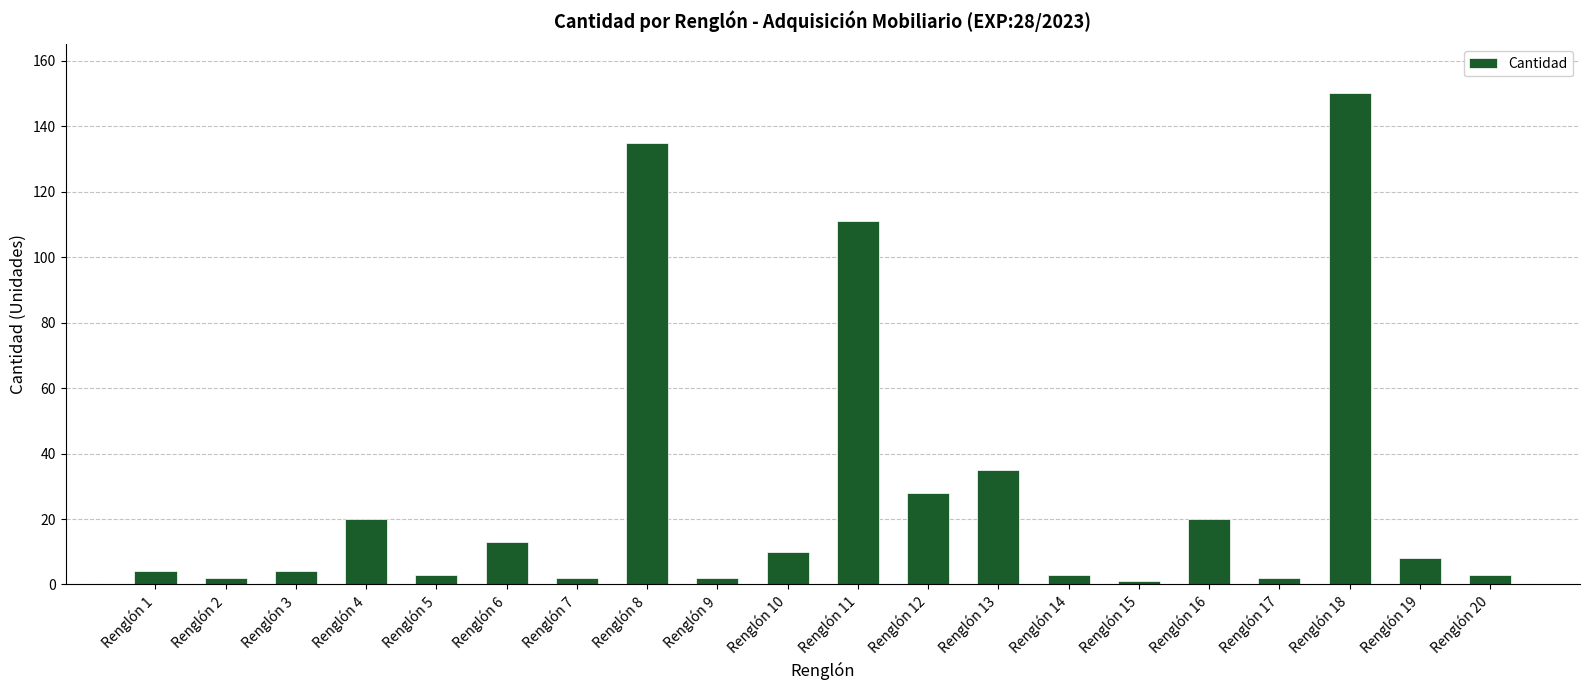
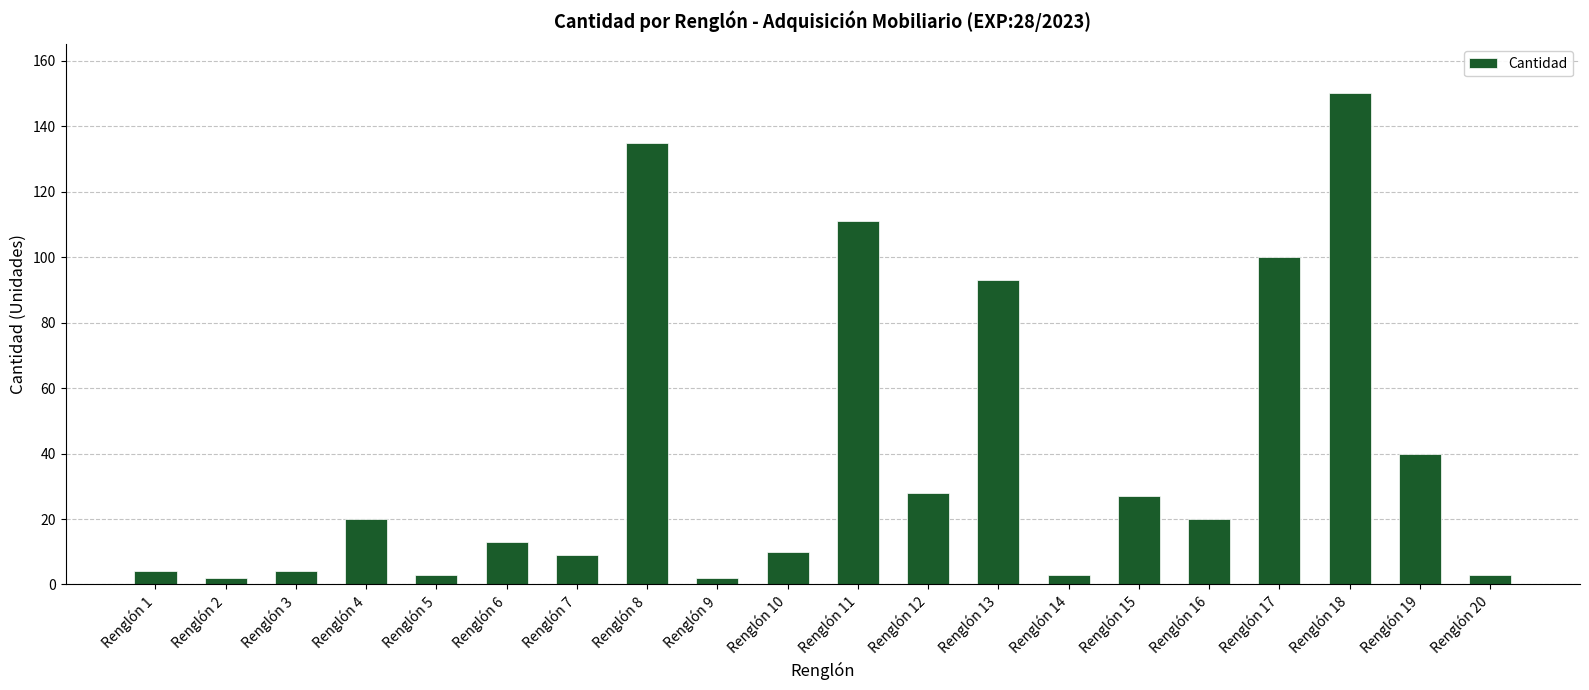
Renglón 7: 2 -> 9
Renglón 13: 35 -> 93
Renglón 15: 1 -> 27
Renglón 17: 2 -> 100
Renglón 19: 8 -> 40
